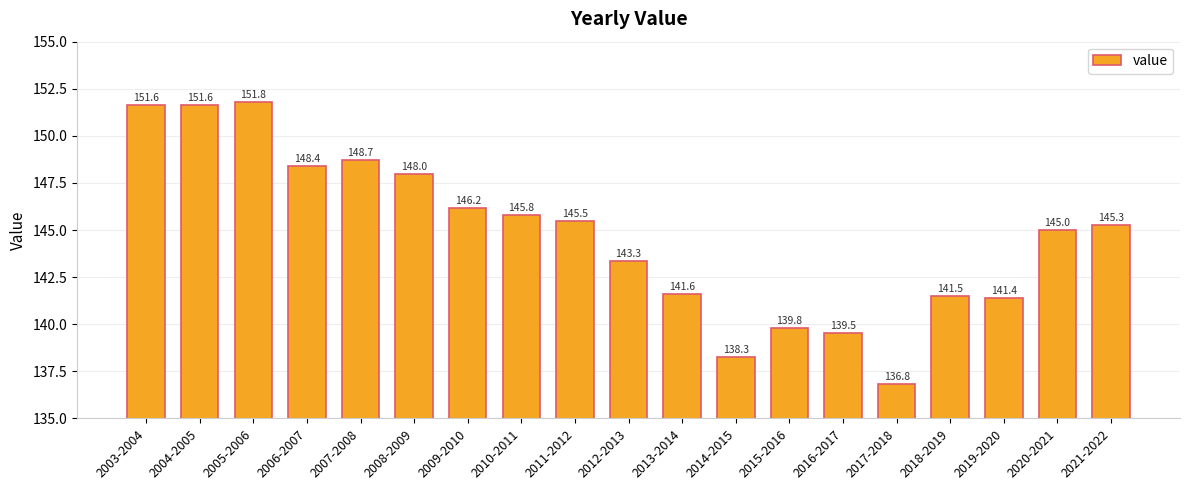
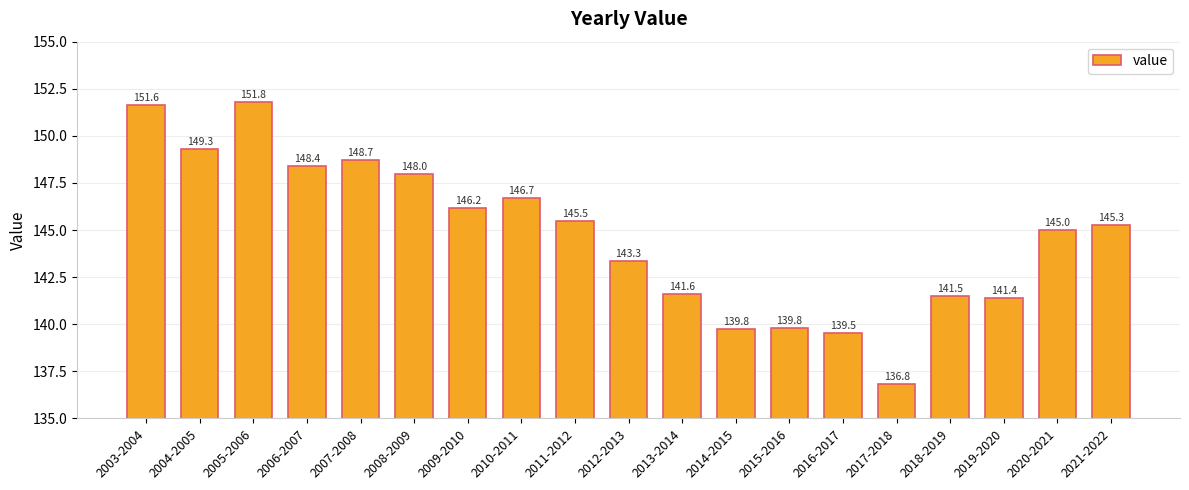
2004-2005: 151.6 -> 149.3
2010-2011: 145.8 -> 146.7
2014-2015: 138.3 -> 139.8
